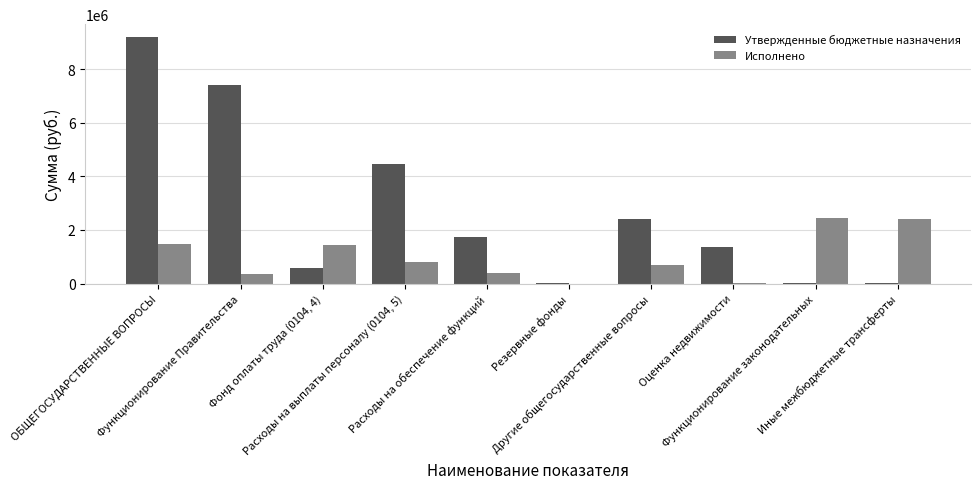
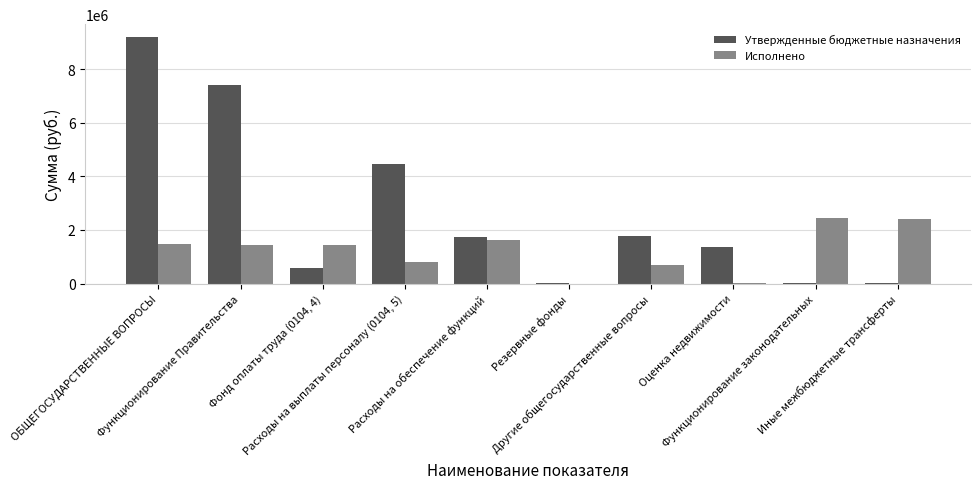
Исполнено, Функционирование Правительства: 400000 -> 1400000
Исполнено, Расходы на обеспечение функций: 400000 -> 1600000
Утвержденные бюджетные назначения, Другие общегосударственные вопросы: 2400000 -> 1800000
